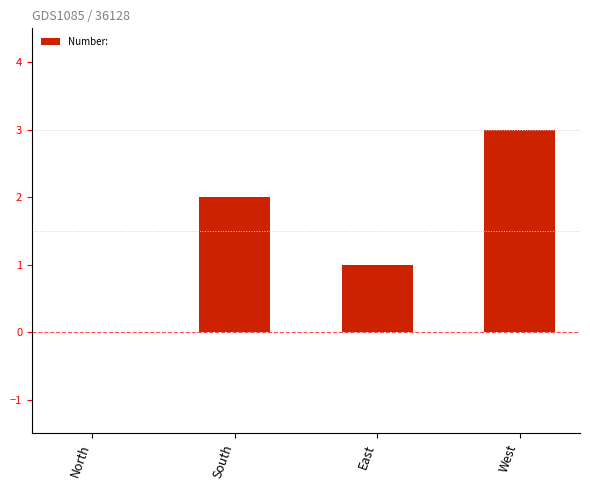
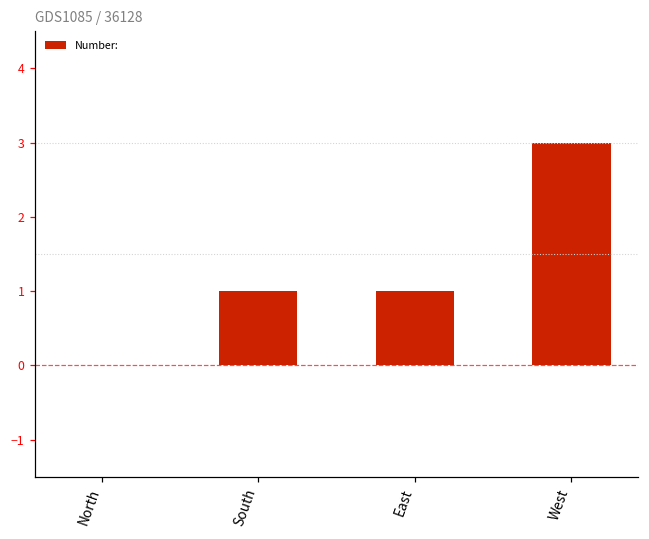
South: 2 -> 1
